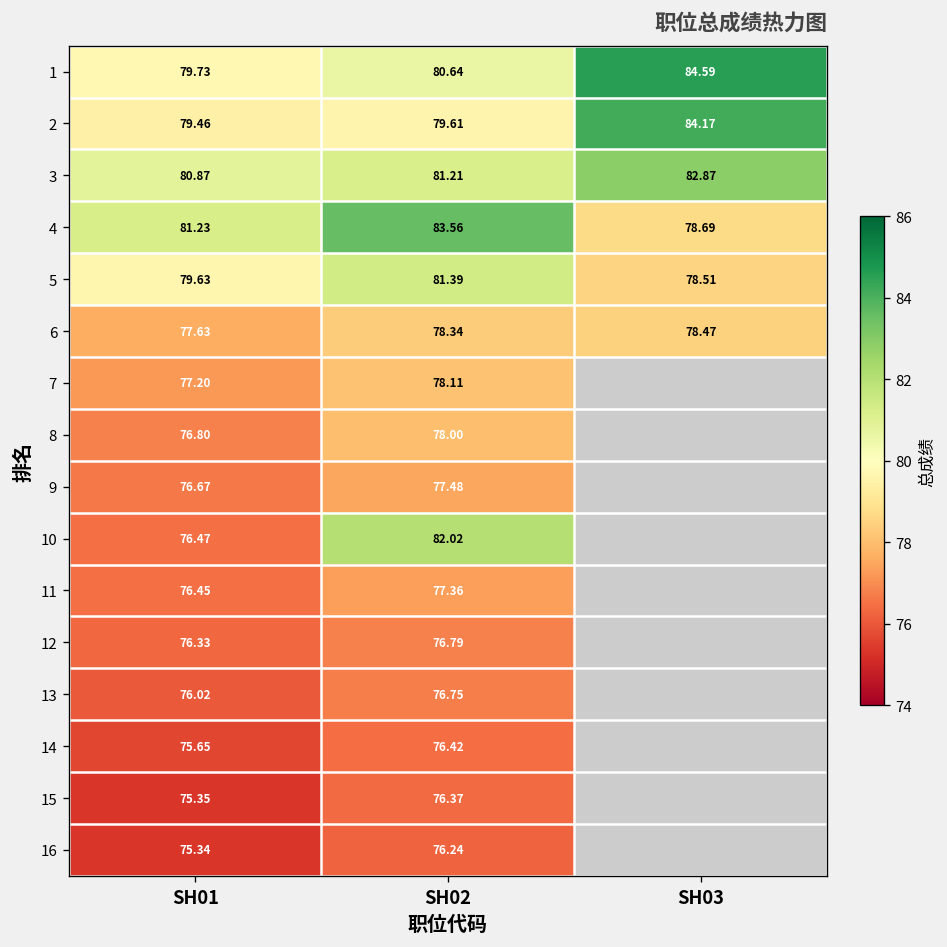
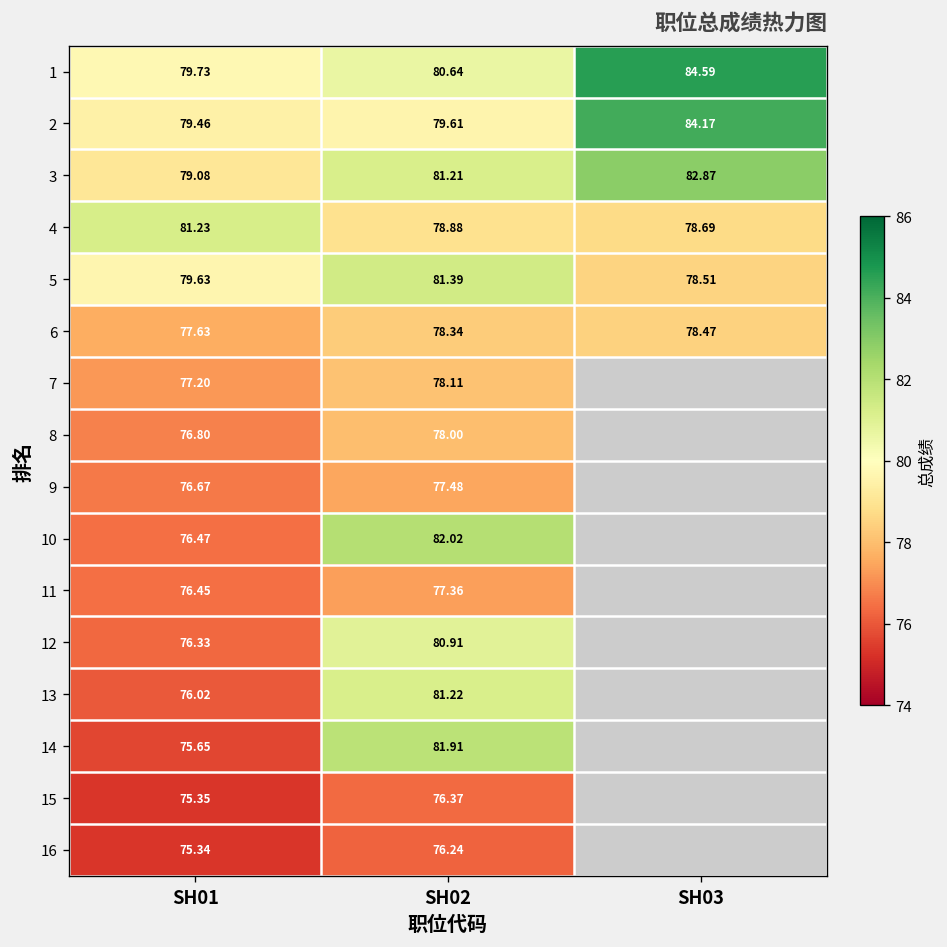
3, SH01: 80.87 -> 79.08
4, SH02: 83.56 -> 78.88
12, SH02: 76.79 -> 80.91
13, SH02: 76.75 -> 81.22
14, SH02: 76.42 -> 81.91
